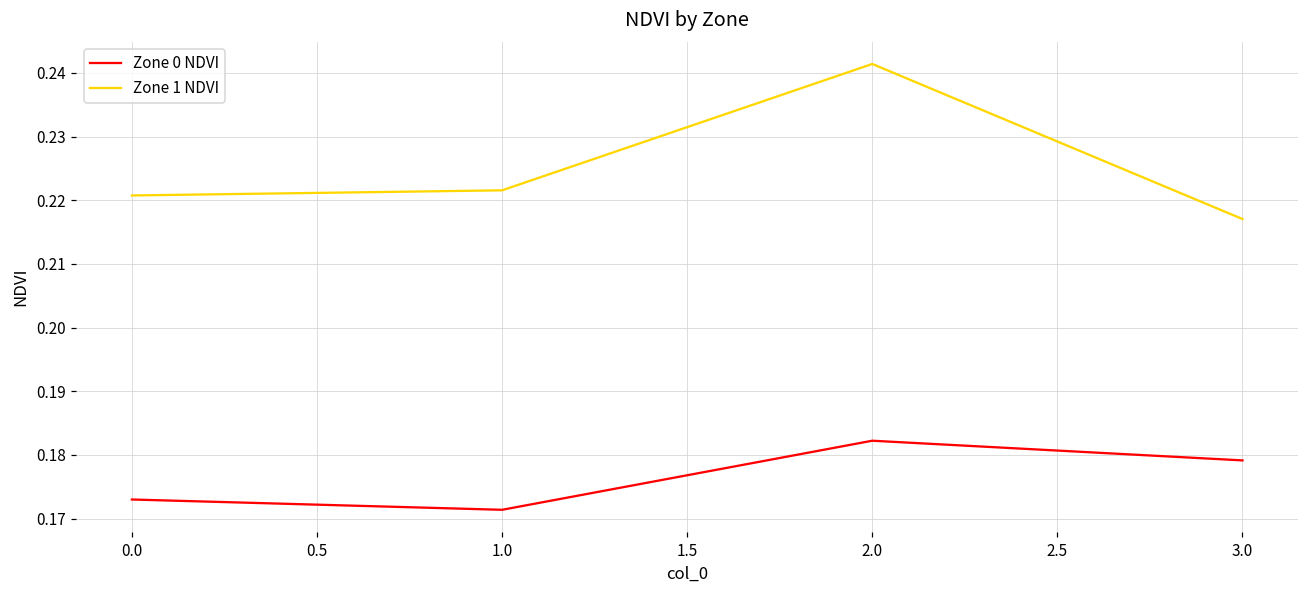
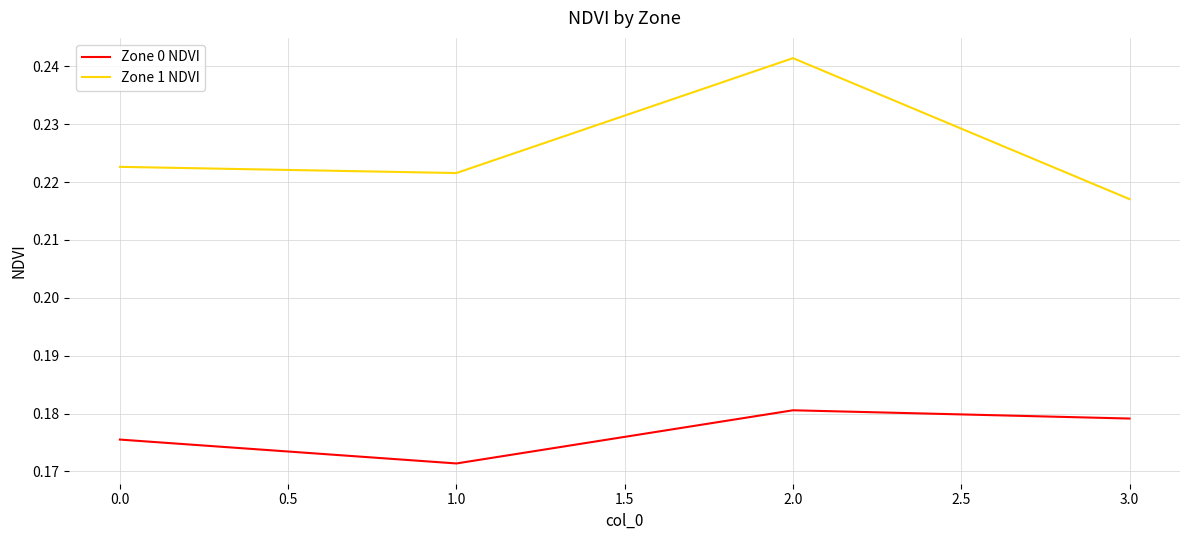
Zone 0 NDVI, 0.0: 0.173 -> 0.176
Zone 1 NDVI, 0.0: 0.221 -> 0.223
Zone 0 NDVI, 2.0: 0.182 -> 0.181
